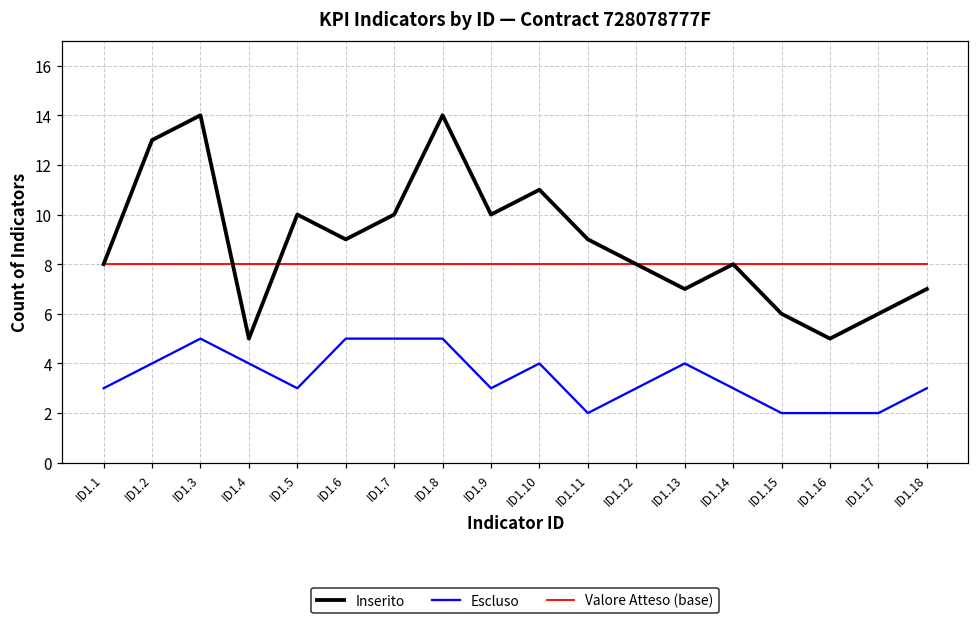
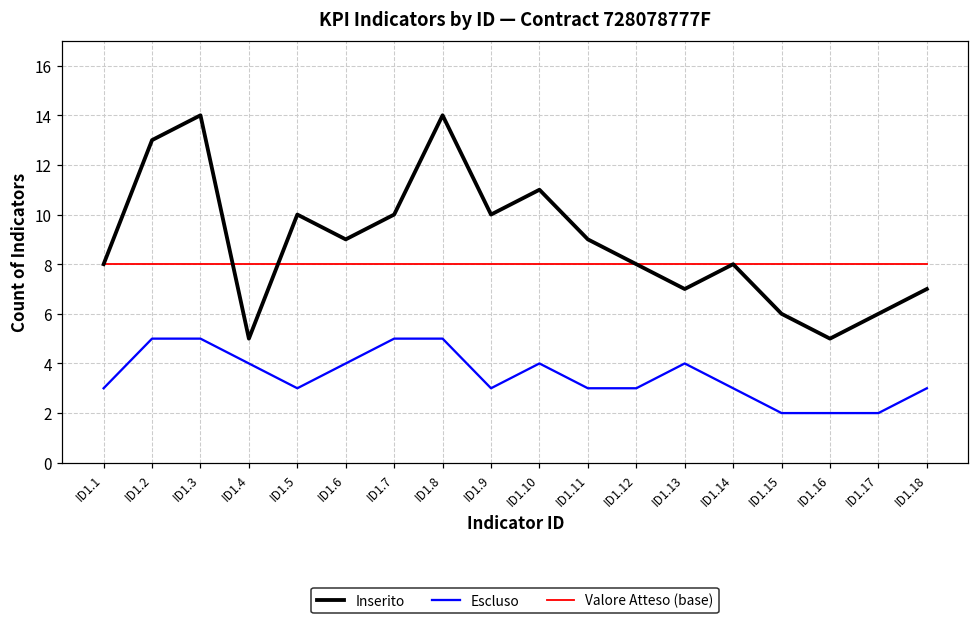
Escluso, ID1.2: 4 -> 5
Escluso, ID1.6: 5 -> 4
Escluso, ID1.11: 2 -> 3
